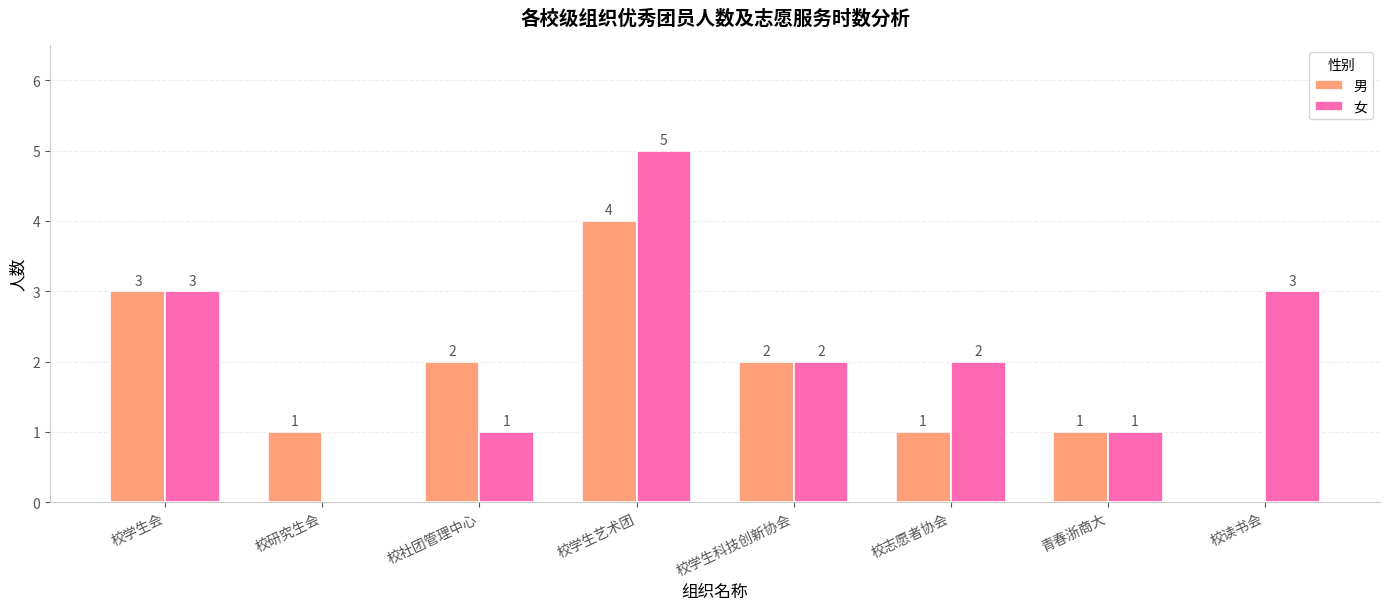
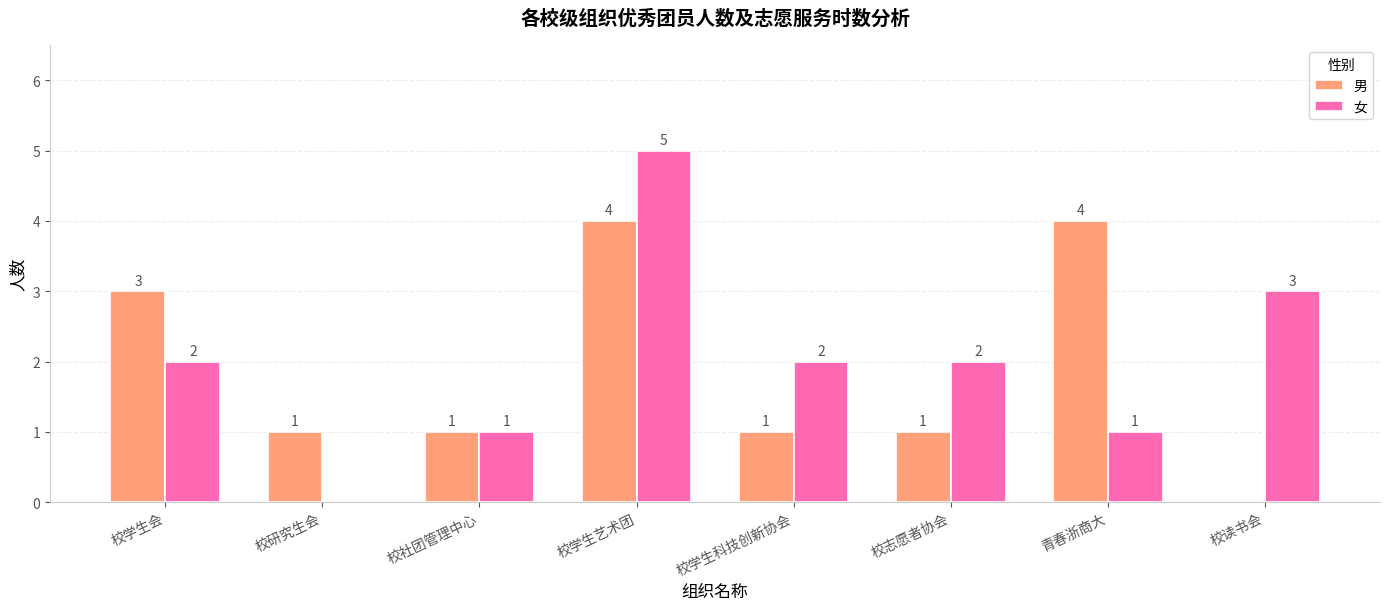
女, 校学生会: 3 -> 2
男, 校社团管理中心: 2 -> 1
男, 校学生科技创新协会: 2 -> 1
男, 青春浙商大: 1 -> 4
